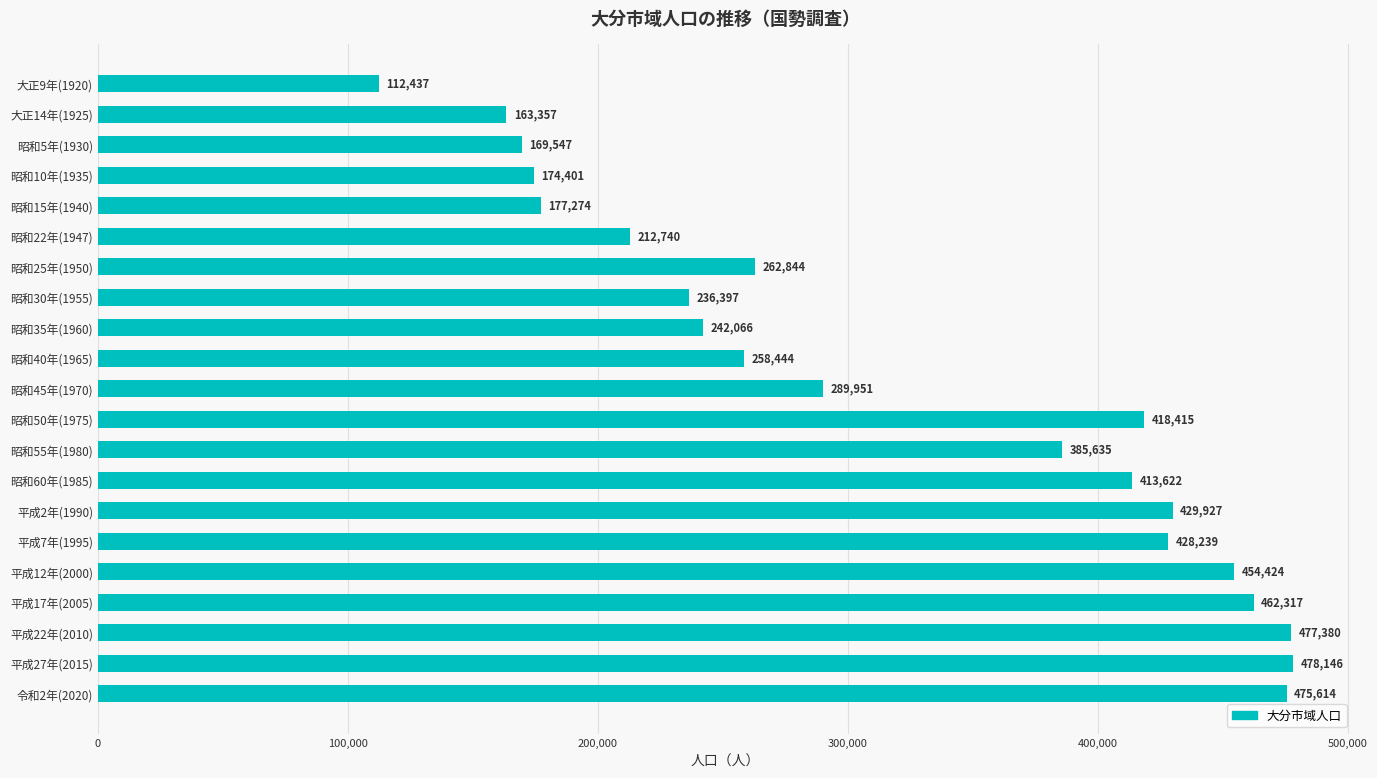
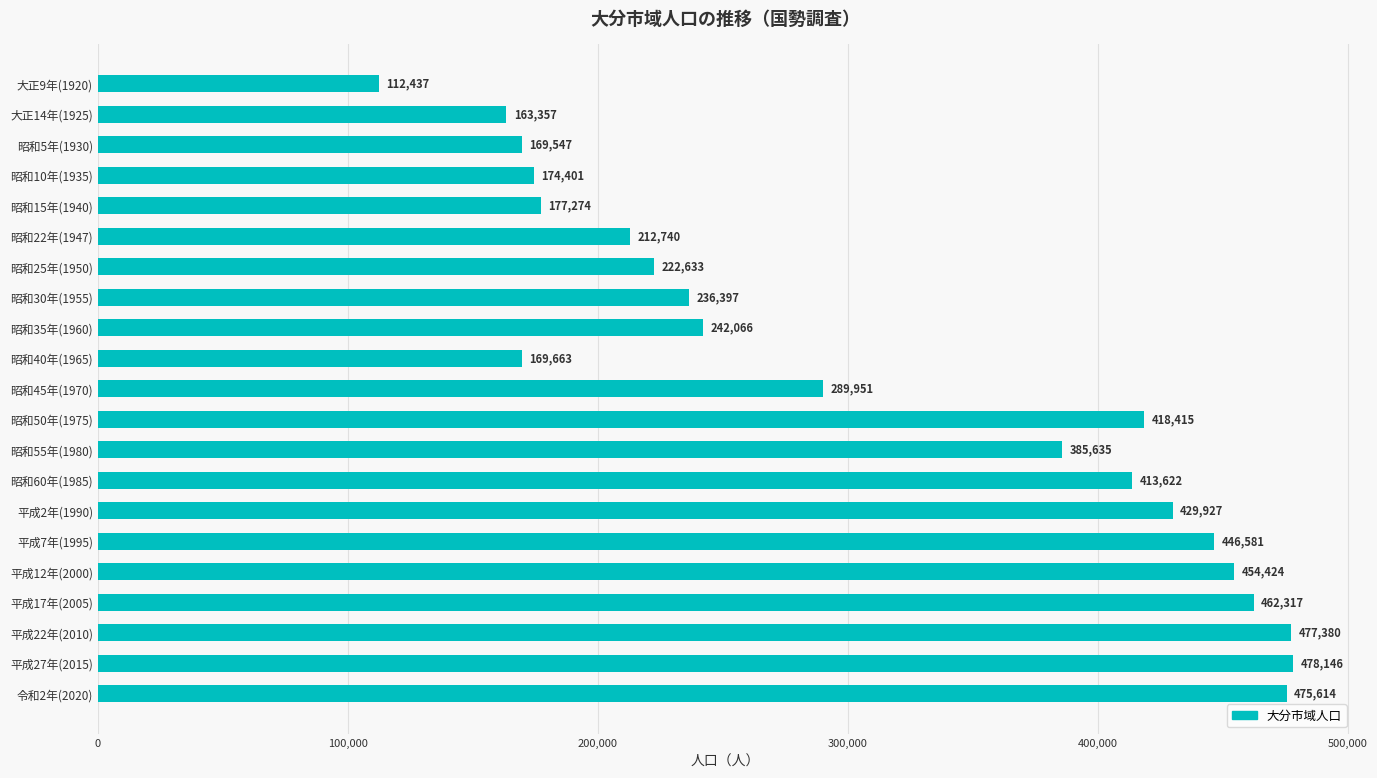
昭和25年(1950): 262,844 -> 222,633
昭和40年(1965): 258,444 -> 169,663
平成7年(1995): 428,239 -> 446,581
